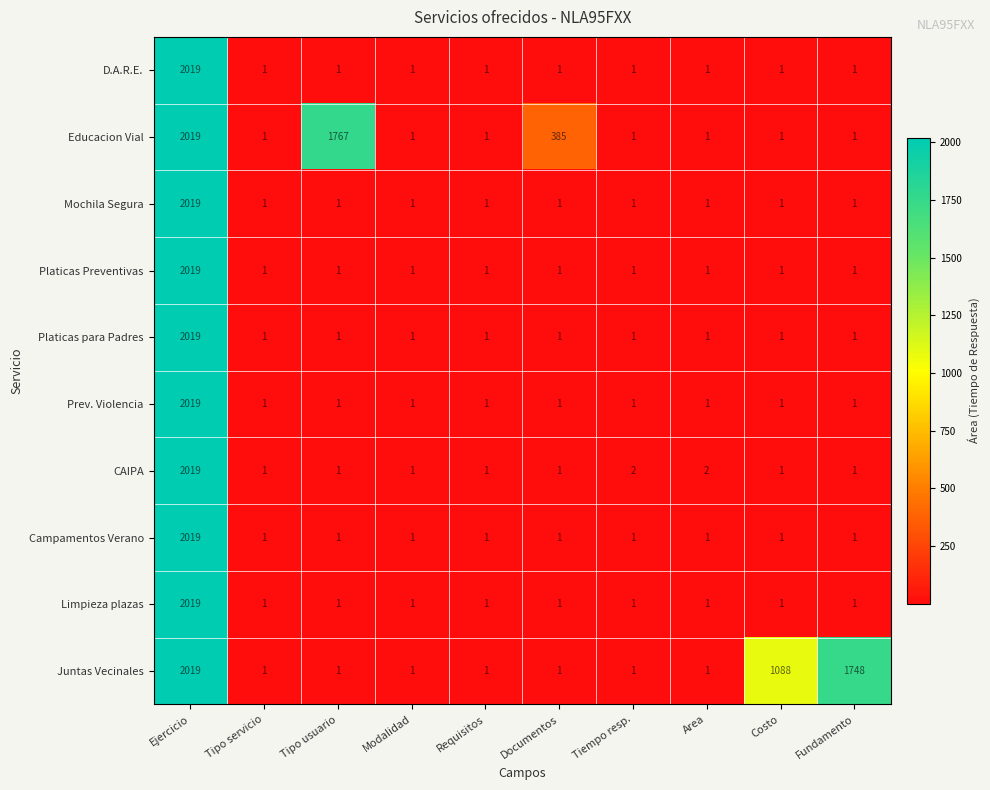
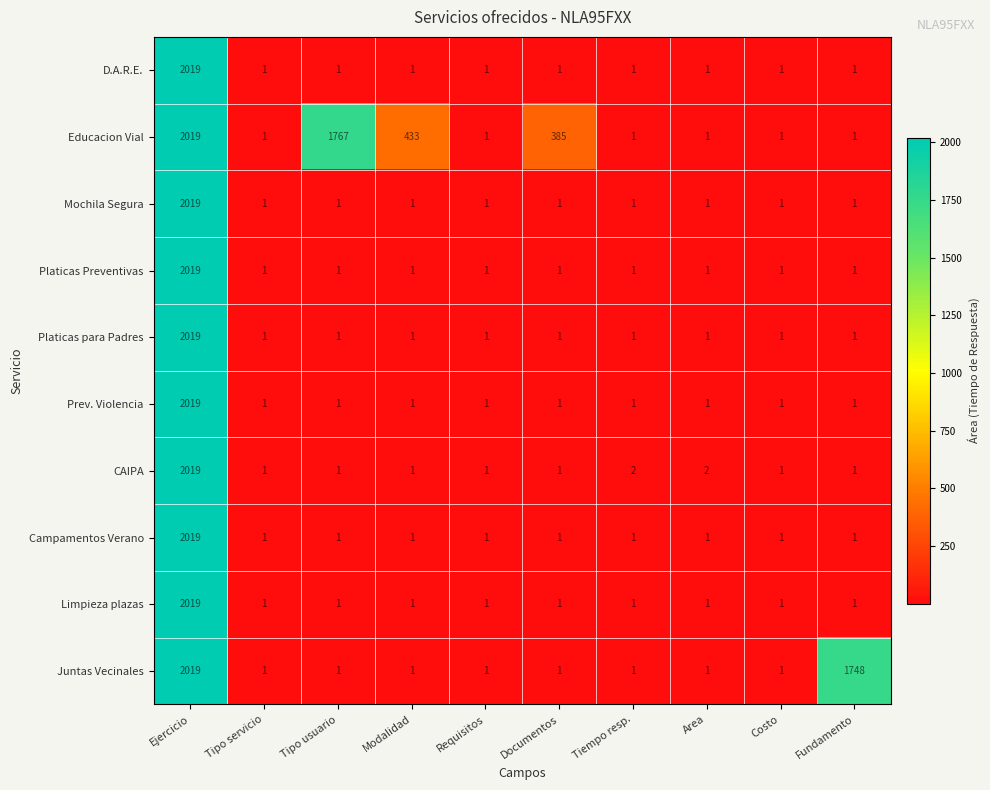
Educacion Vial, Modalidad: 1 -> 433
Juntas Vecinales, Costo: 1088 -> 1
